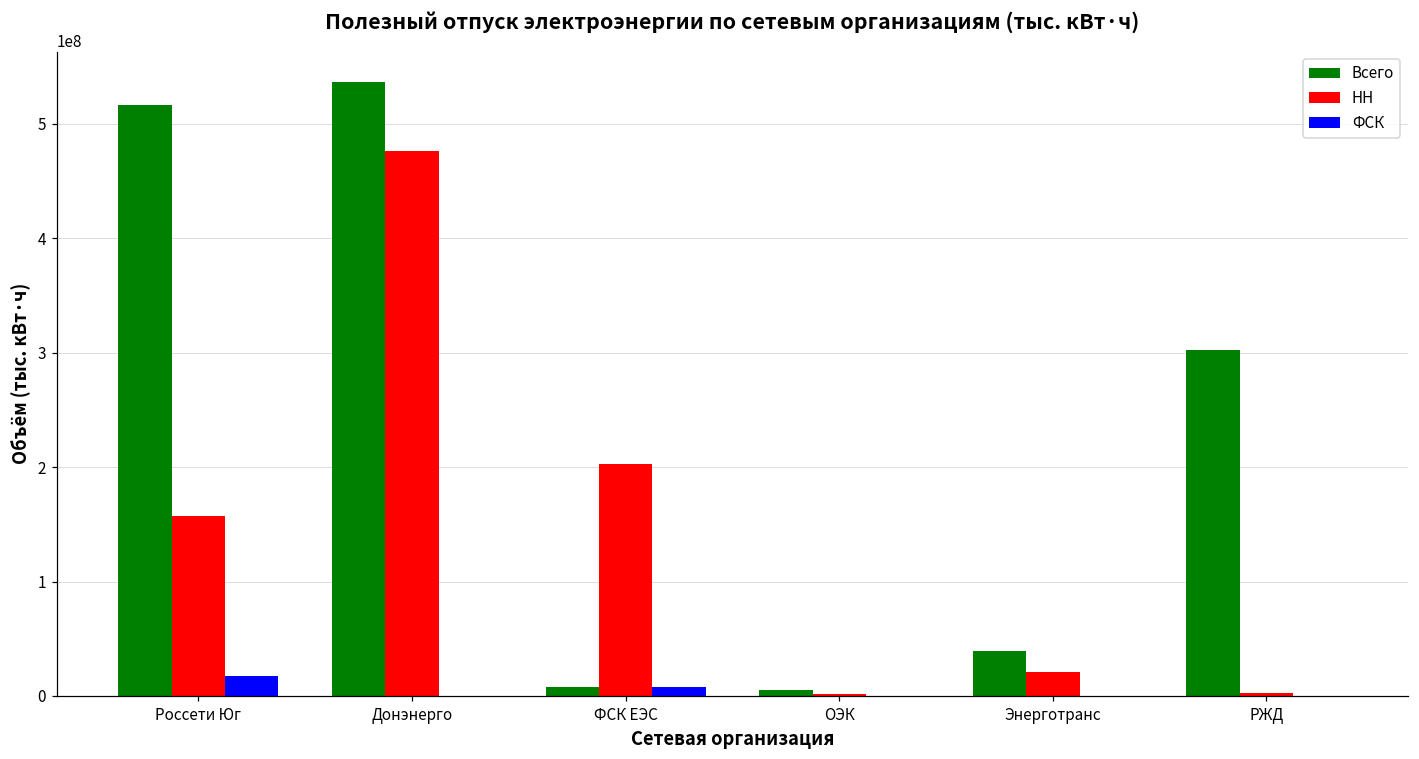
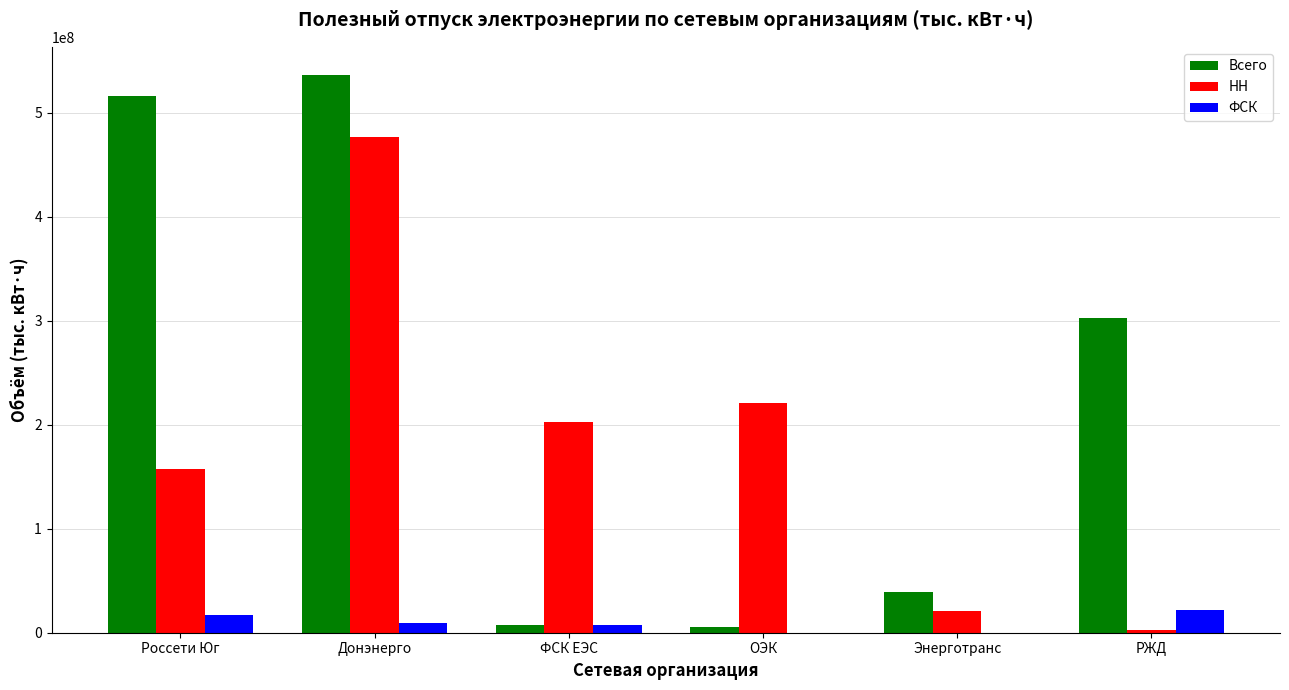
ФСК, Донэнерго: 0 -> 9000000
НН, ОЭК: 2000000 -> 221000000
ФСК, РЖД: 0 -> 22000000
